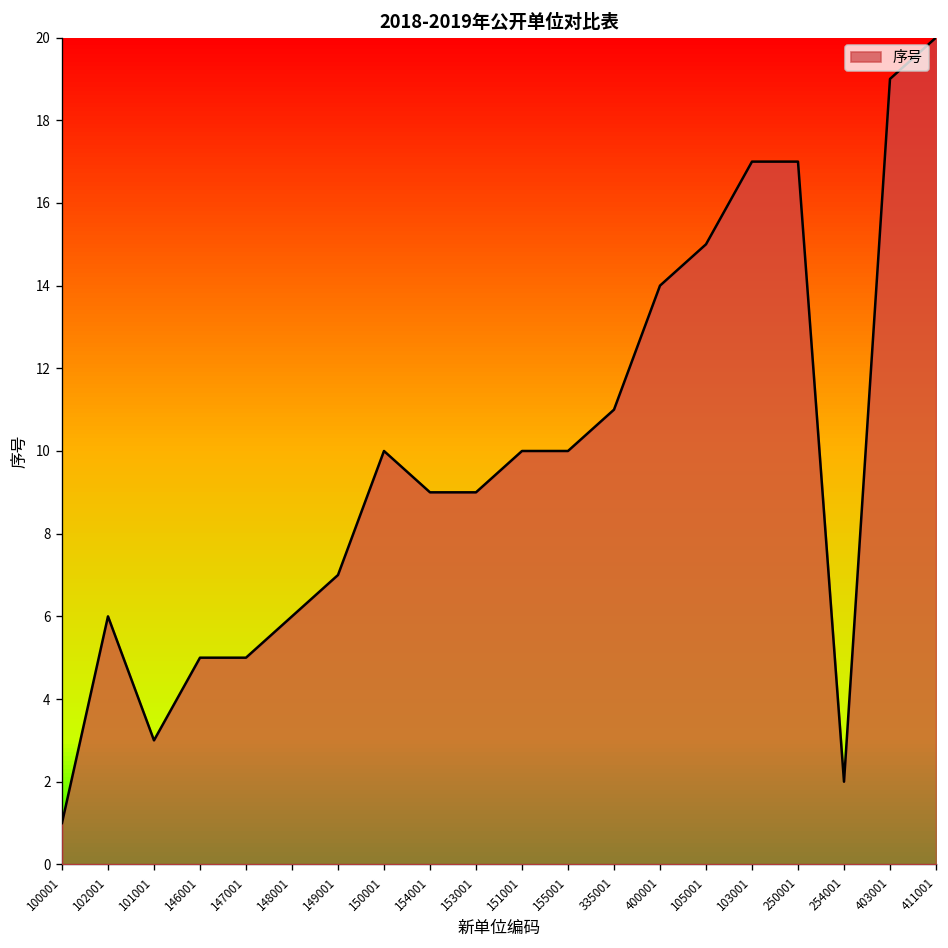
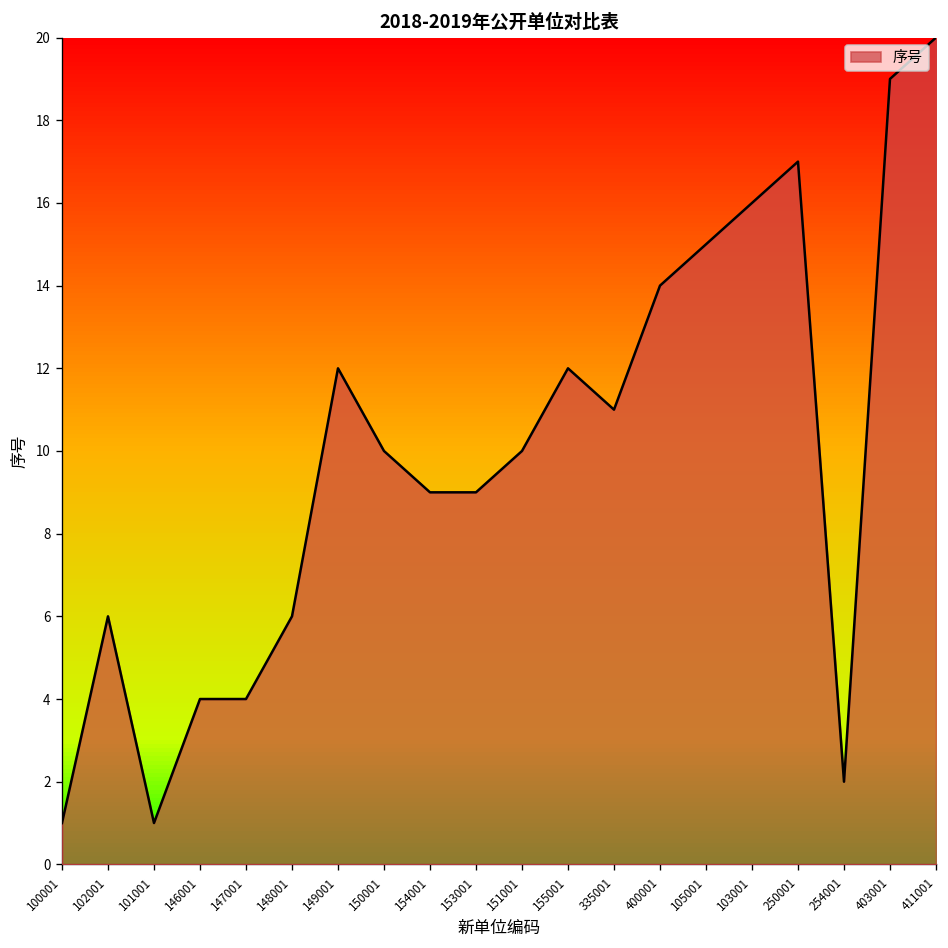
101001: 3 -> 1
146001: 5 -> 4
147001: 5 -> 4
149001: 7 -> 12
155001: 10 -> 12
103001: 17 -> 16
